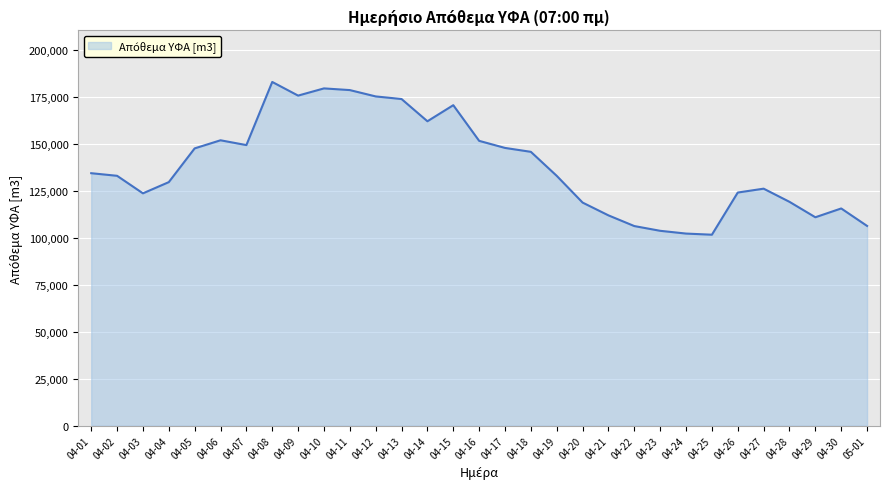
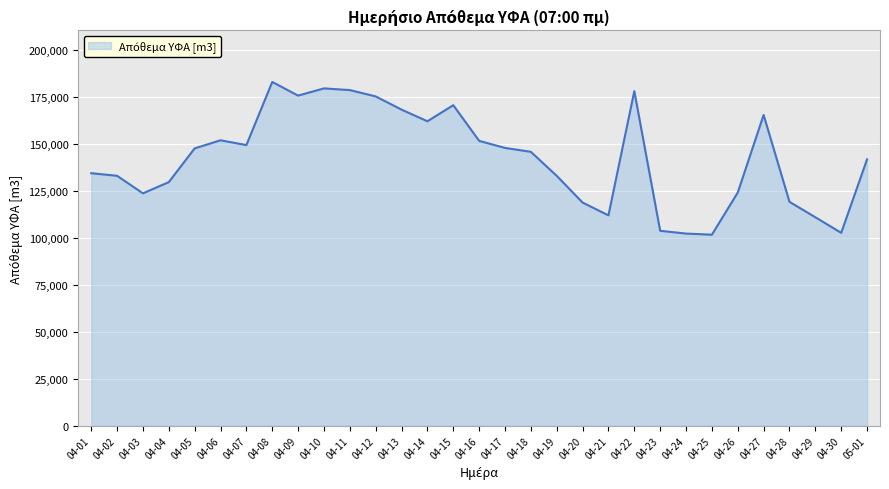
04-13: 174,000 -> 168,000
04-22: 106,000 -> 178,000
04-27: 126,000 -> 166,000
04-30: 116,000 -> 103,000
05-01: 106,000 -> 142,000
